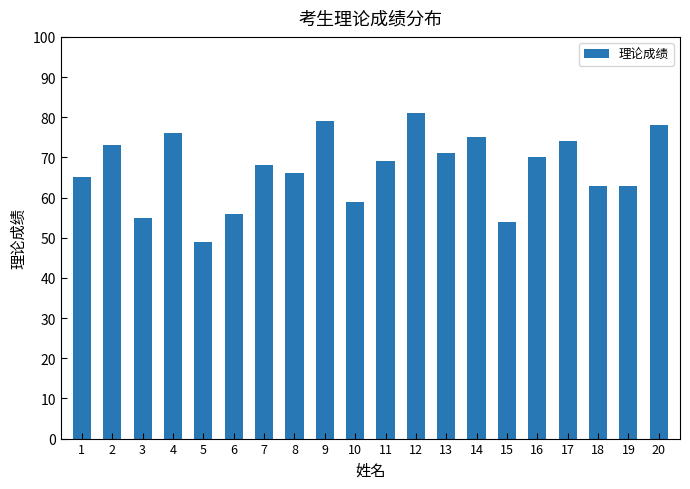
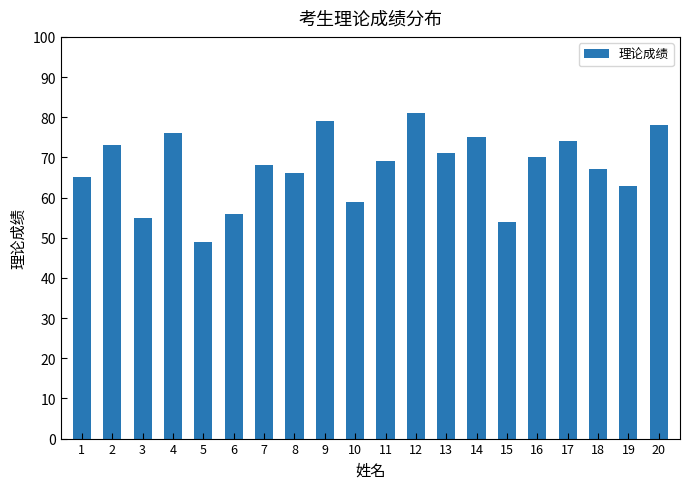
18: 63 -> 67
